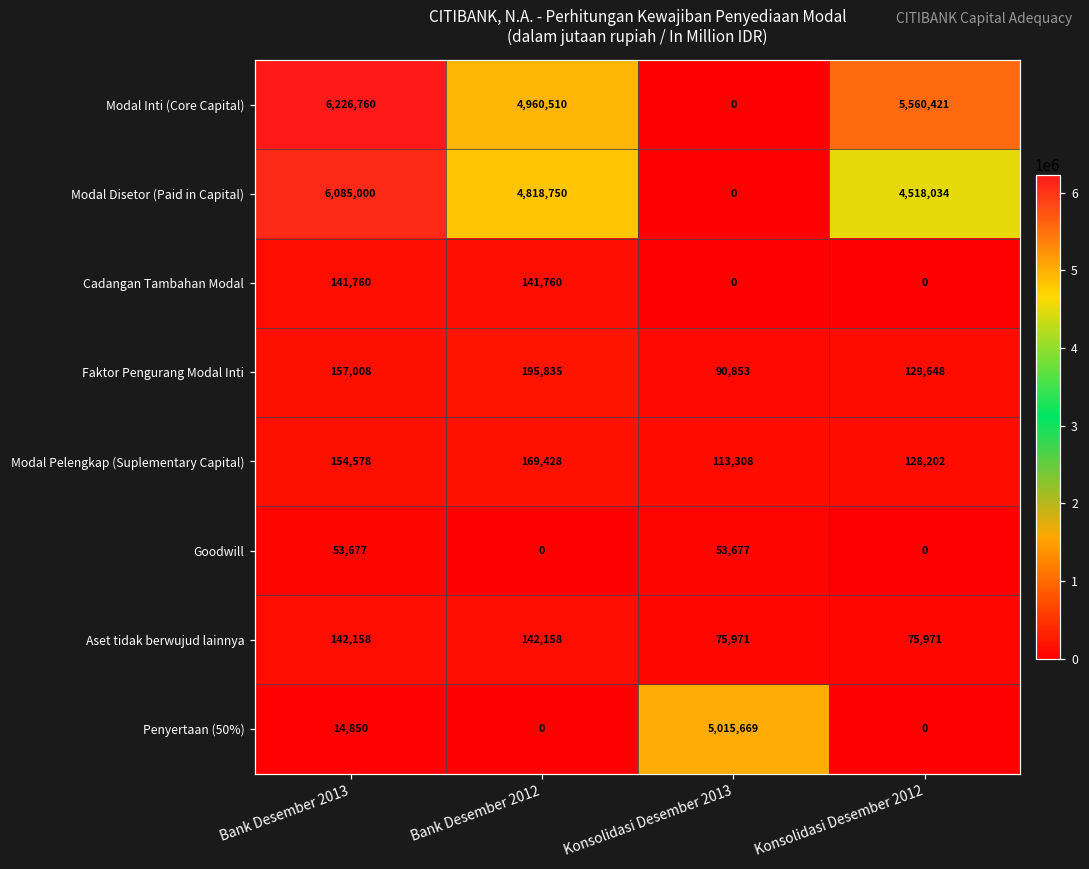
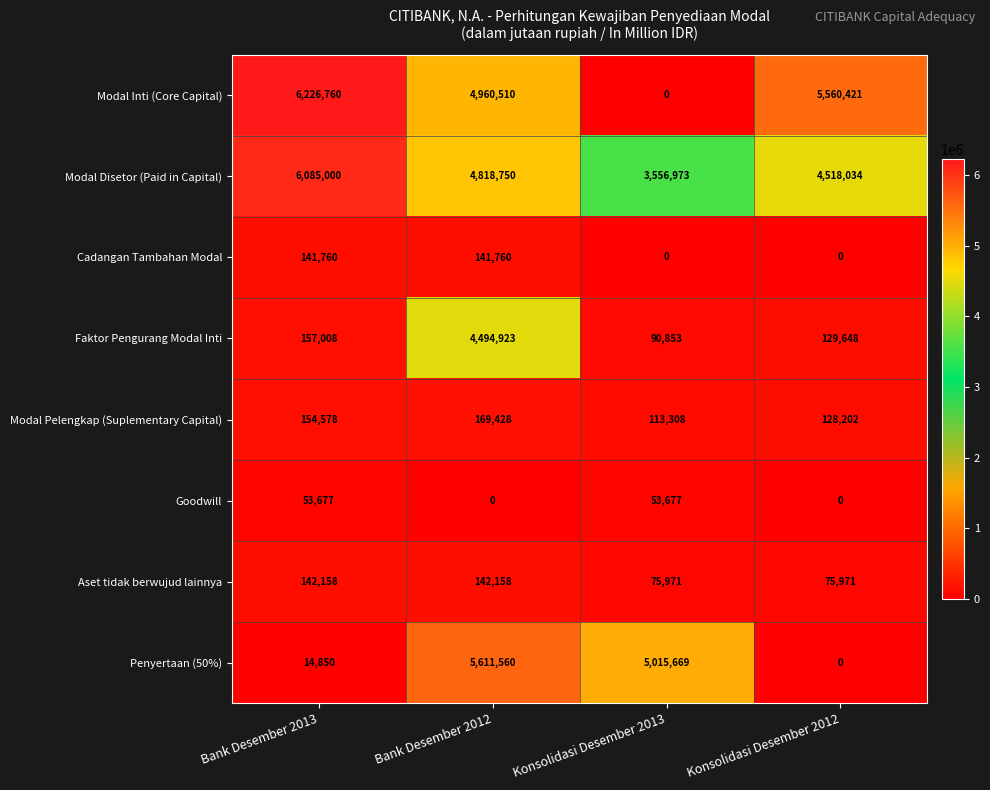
Modal Disetor (Paid in Capital), Konsolidasi Desember 2013: 0 -> 3,556,973
Faktor Pengurang Modal Inti, Bank Desember 2012: 195,835 -> 4,494,923
Penyertaan (50%), Bank Desember 2012: 0 -> 5,611,560
